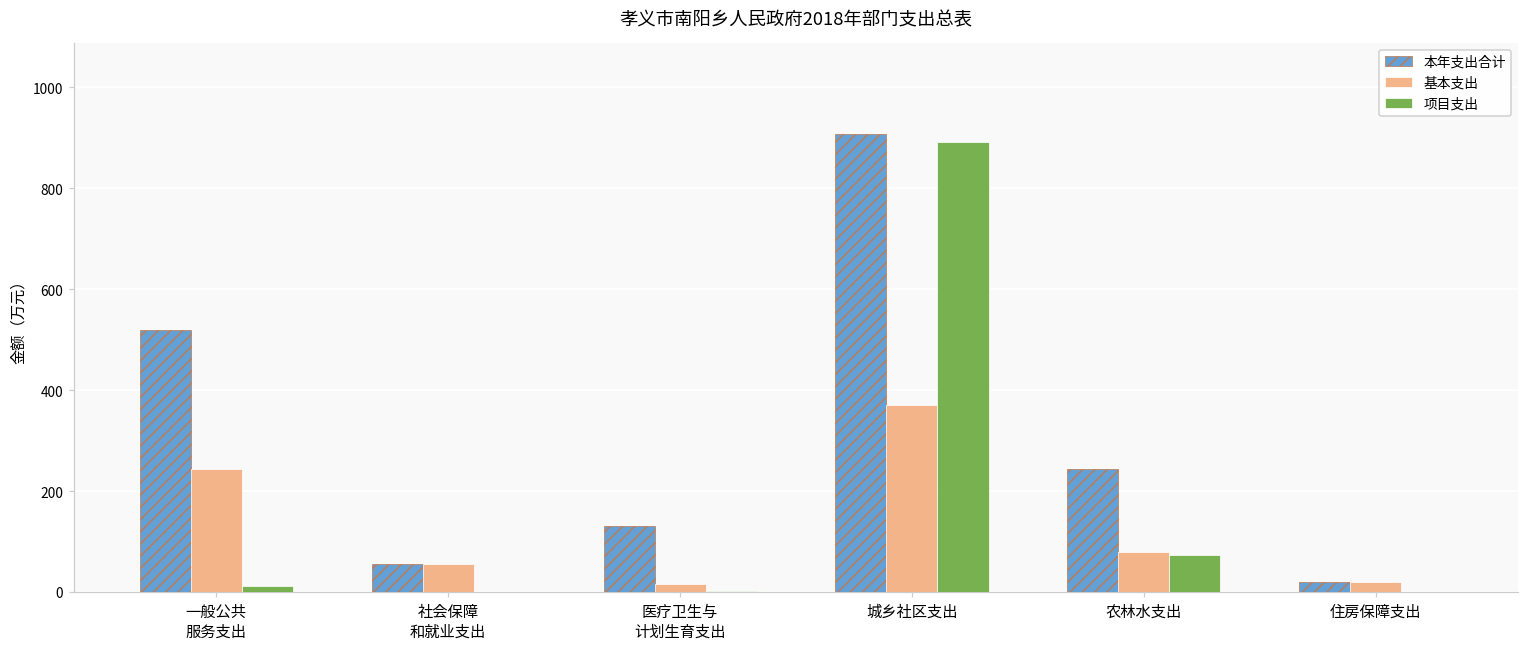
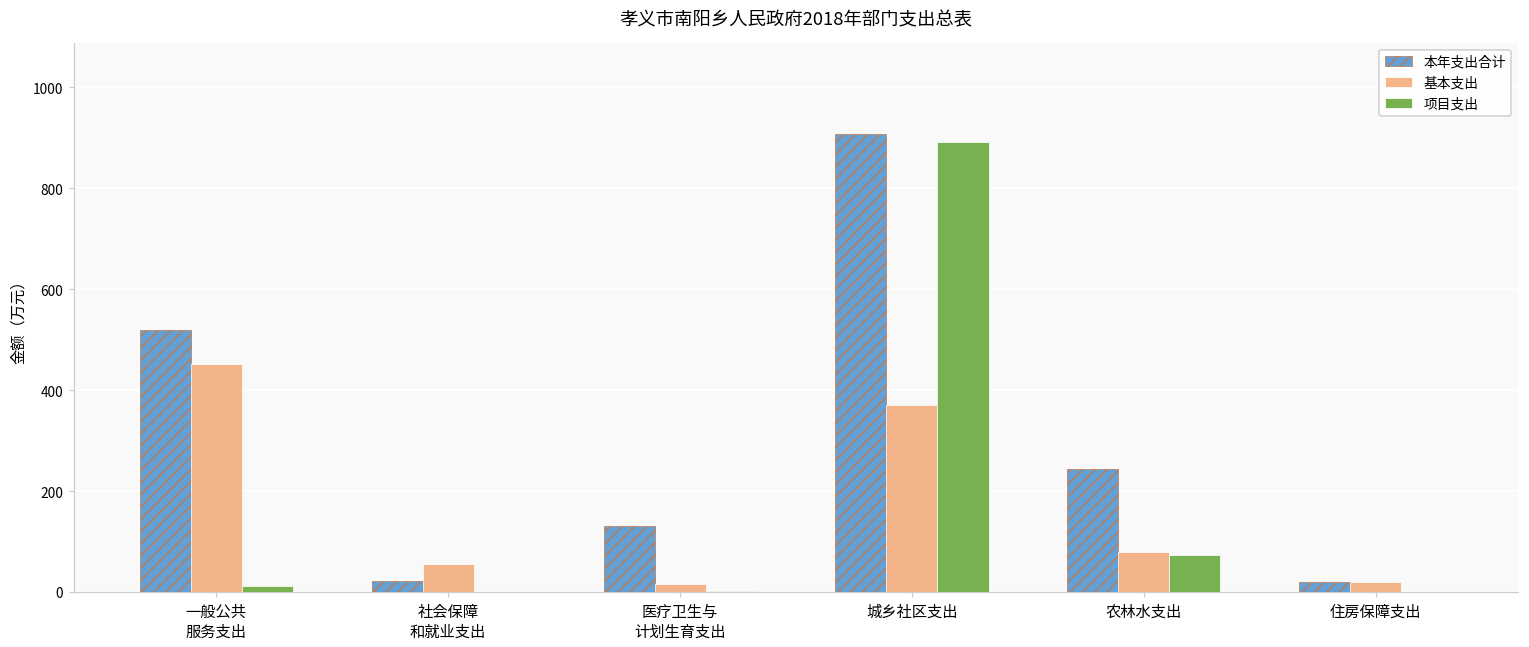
基本支出, 一般公共 服务支出: 240 -> 450
本年支出合计, 社会保障 和就业支出: 60 -> 20
